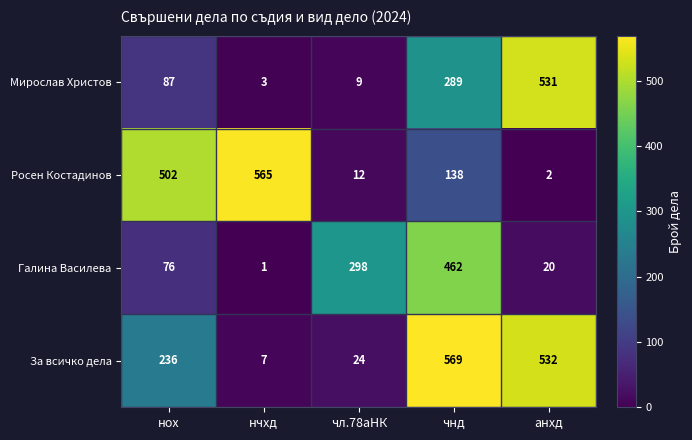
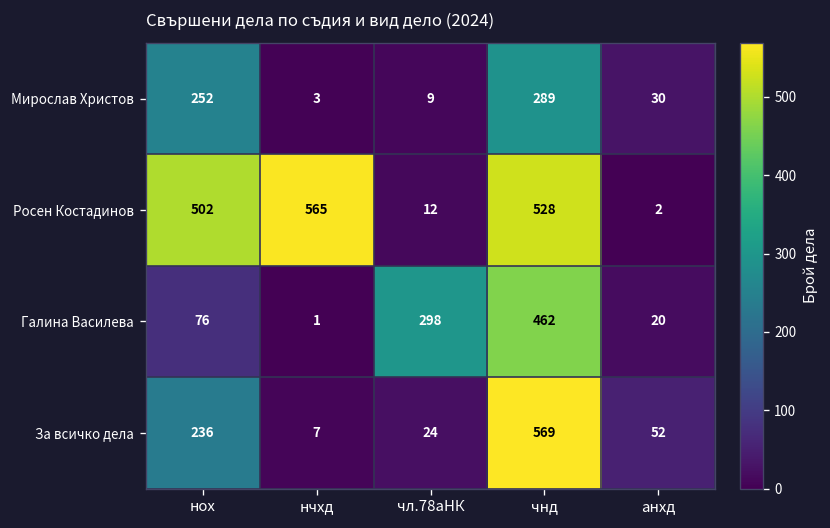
Мирослав Христов, нох: 87 -> 252
Мирослав Христов, анхд: 531 -> 30
Росен Костадинов, чнд: 138 -> 528
За всичко дела, анхд: 532 -> 52
